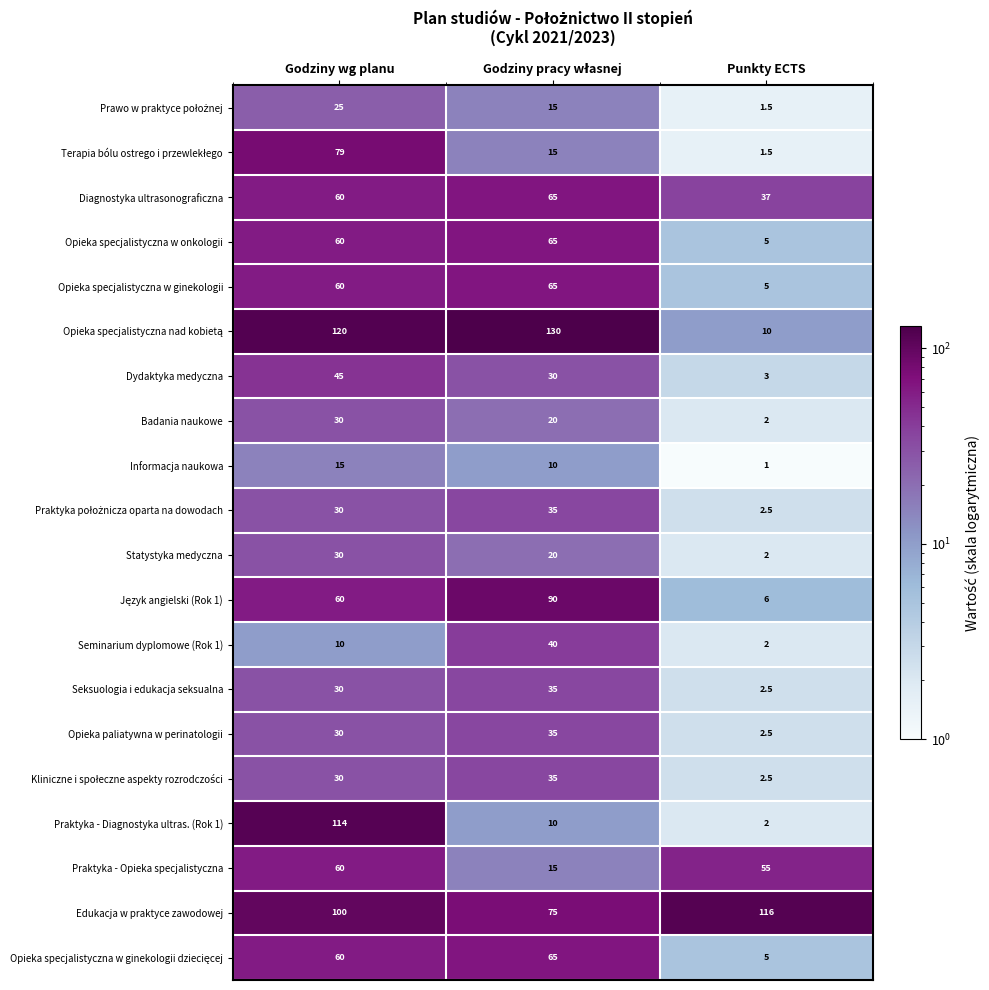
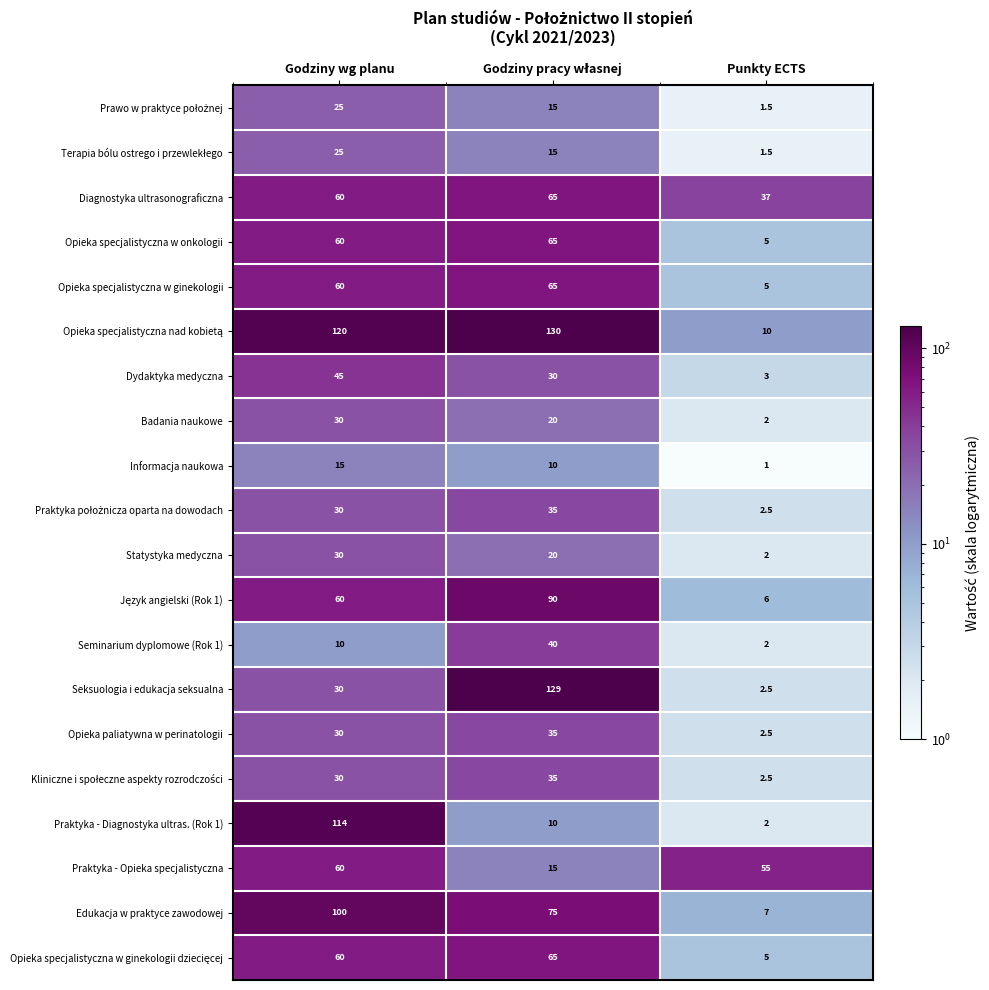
Terapia bólu ostrego i przewlekłego, Godziny wg planu: 79 -> 25
Seksuologia i edukacja seksualna, Godziny pracy własnej: 35 -> 129
Edukacja w praktyce zawodowej, Punkty ECTS: 116 -> 7
